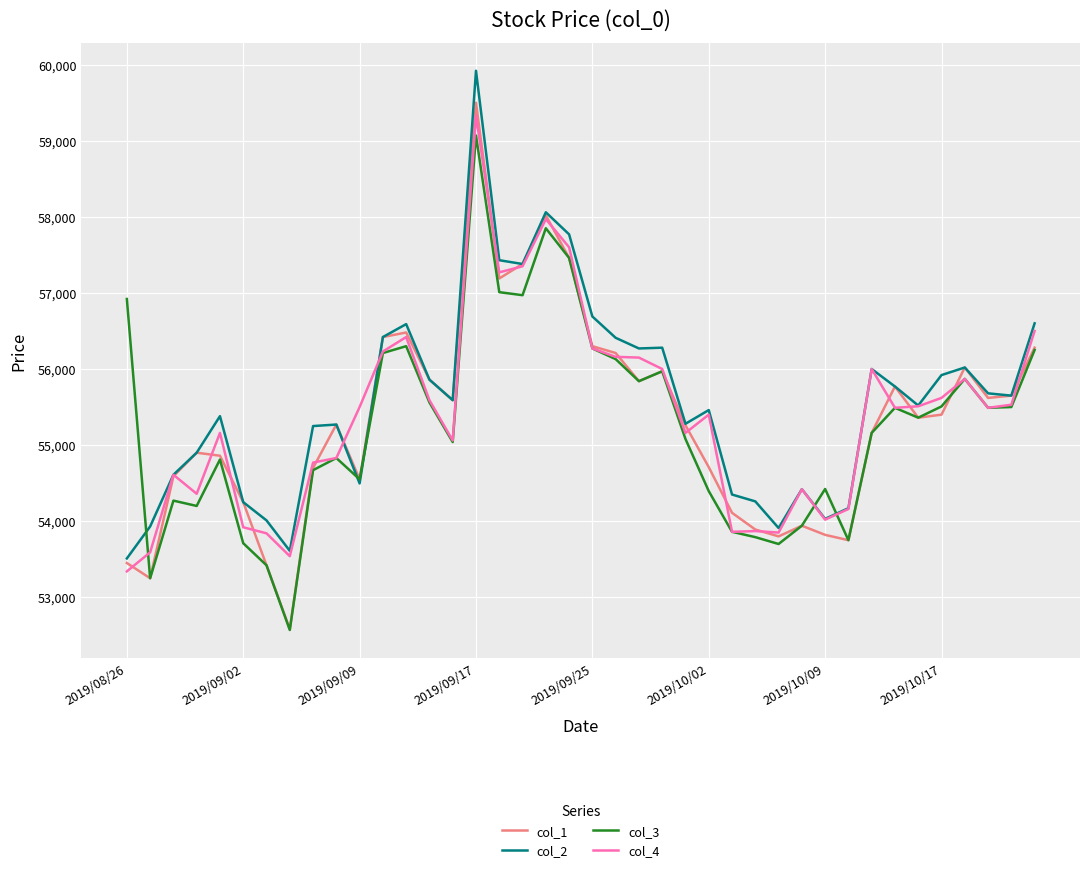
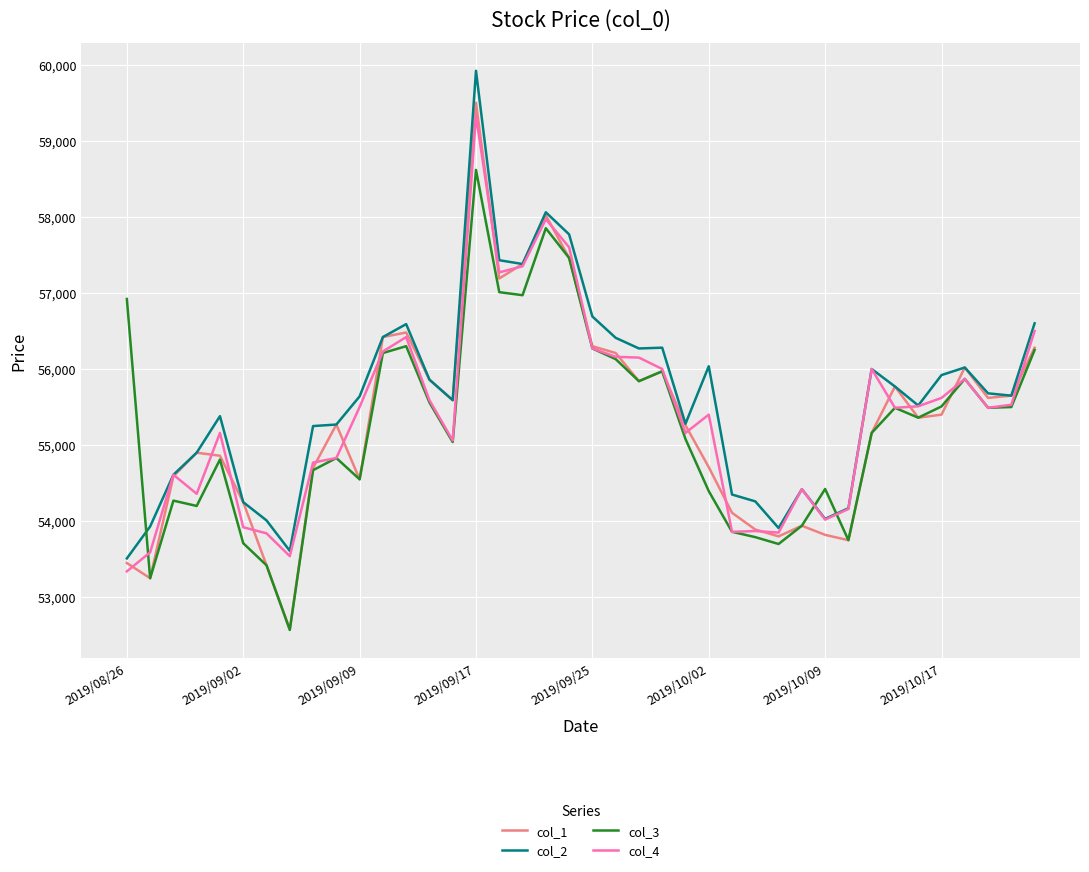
col_2, 2019/09/09: 54,500 -> 55,600
col_3, 2019/09/17: 59,100 -> 58,600
col_2, 2019/10/02: 55,500 -> 56,000
